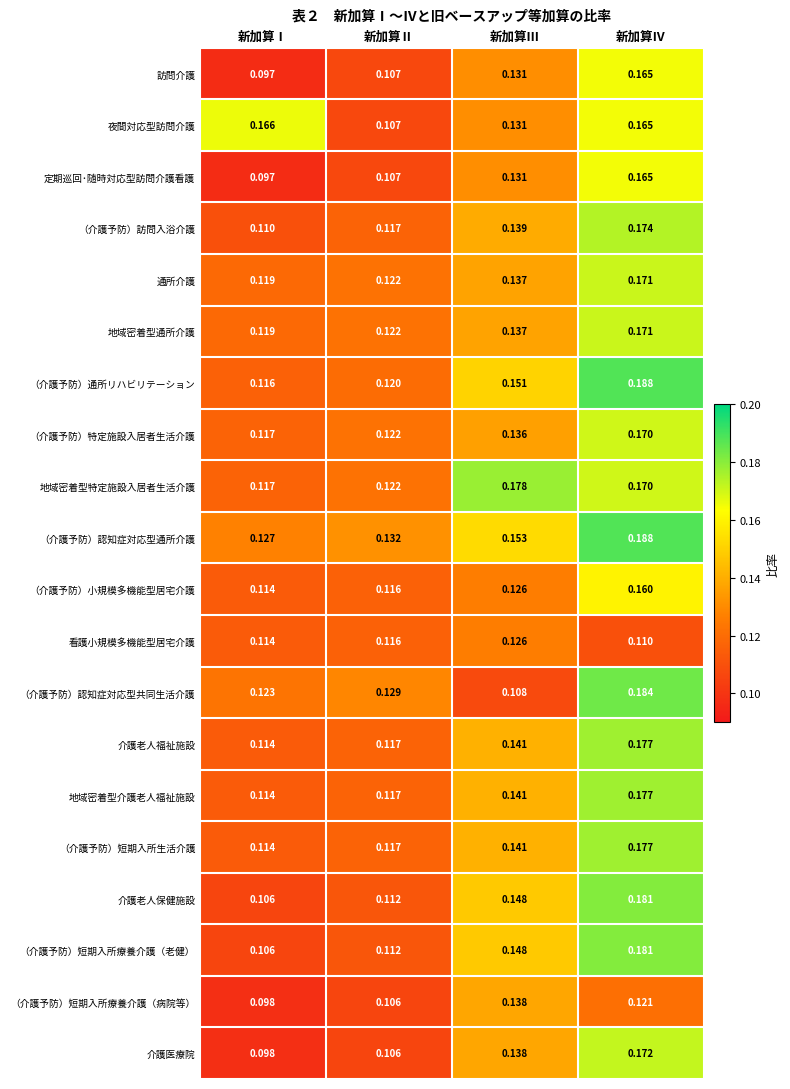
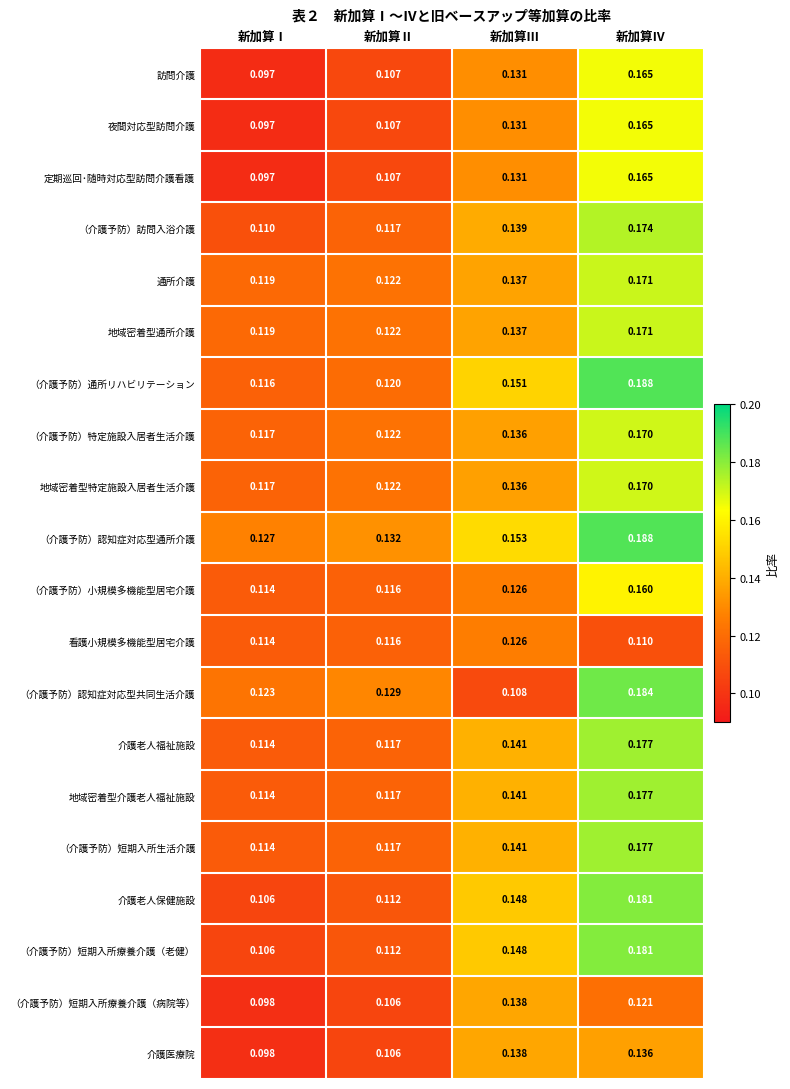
夜間対応型訪問介護, 新加算Ⅰ: 0.166 -> 0.097
地域密着型特定施設入居者生活介護, 新加算Ⅲ: 0.178 -> 0.136
介護医療院, 新加算Ⅳ: 0.172 -> 0.136
